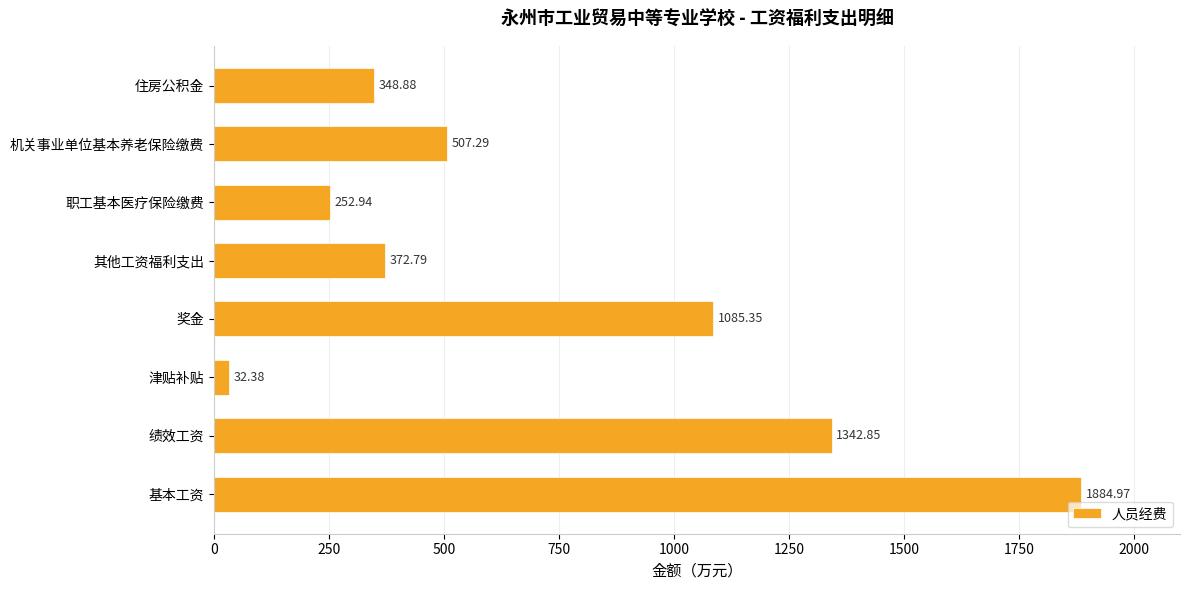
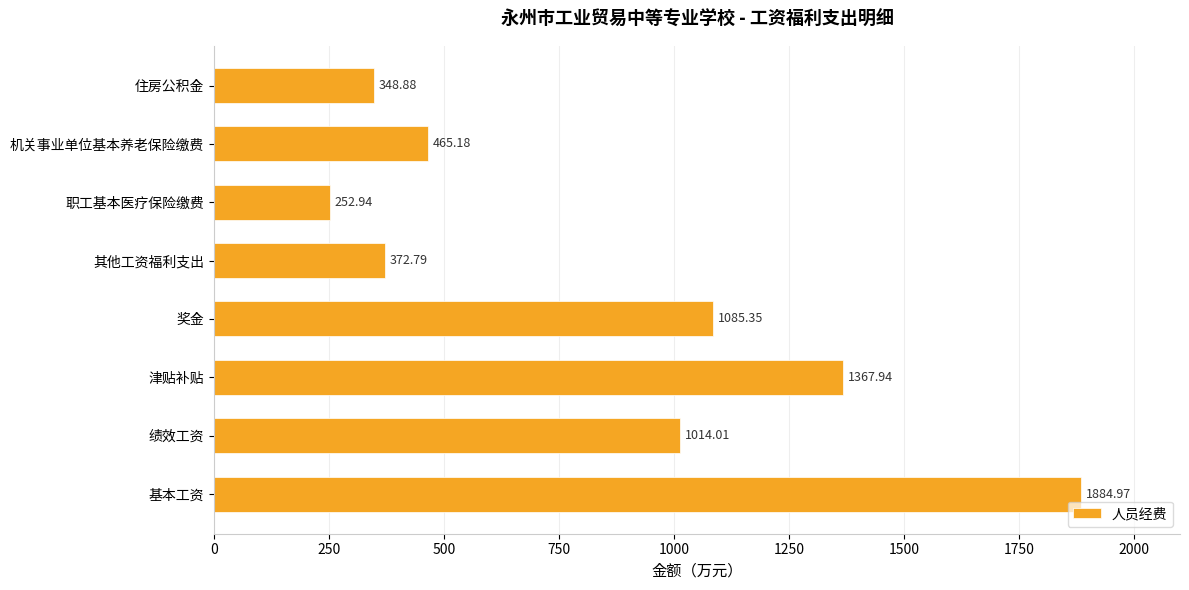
机关事业单位基本养老保险缴费: 507.29 -> 465.18
津贴补贴: 32.38 -> 1367.94
绩效工资: 1342.85 -> 1014.01
